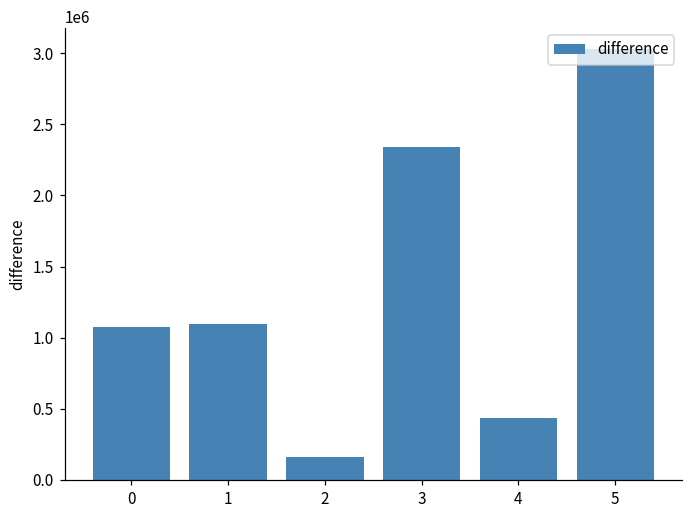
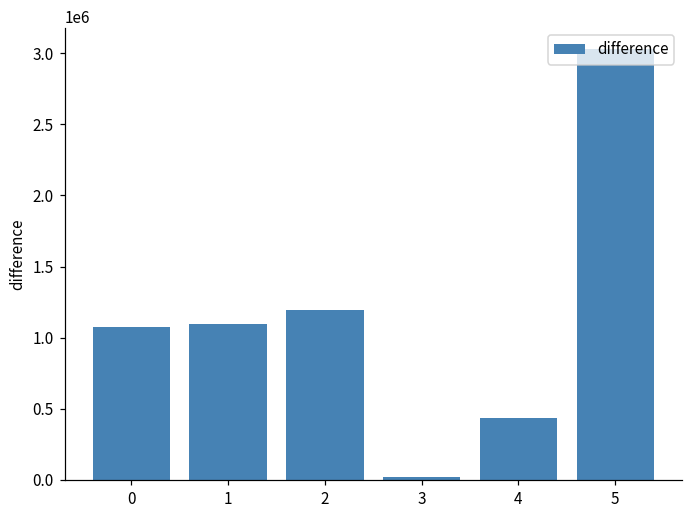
2: 160000 -> 1200000
3: 2340000 -> 20000
